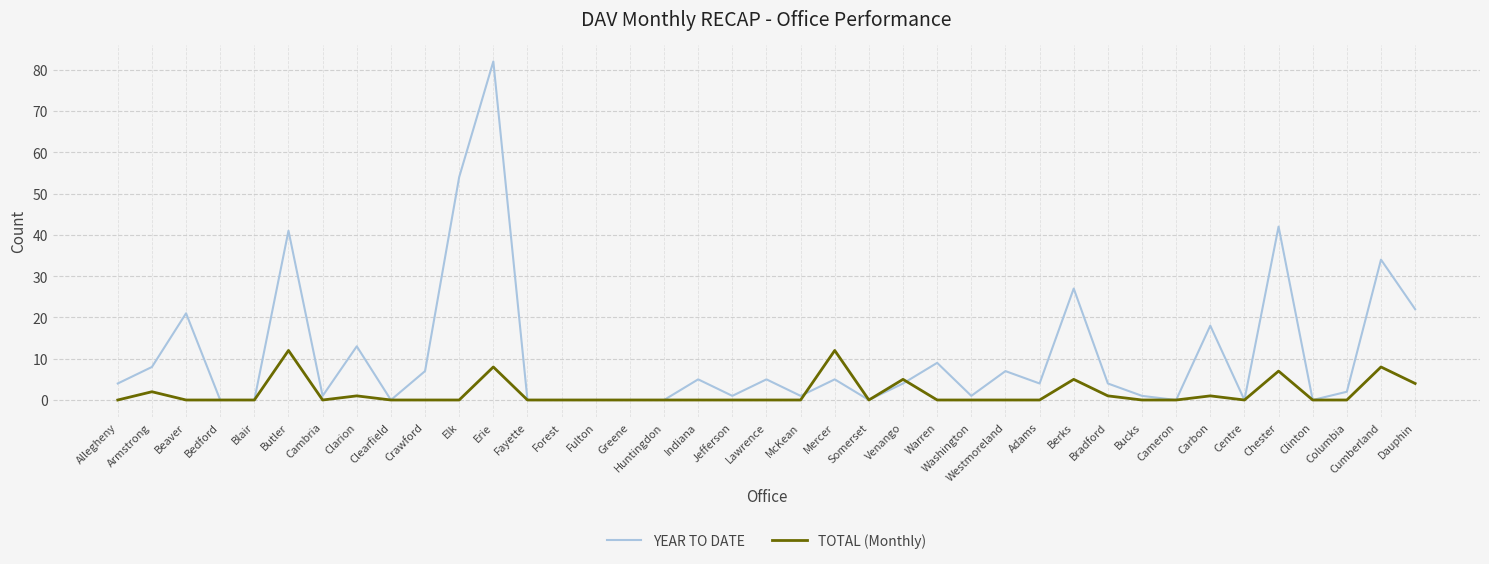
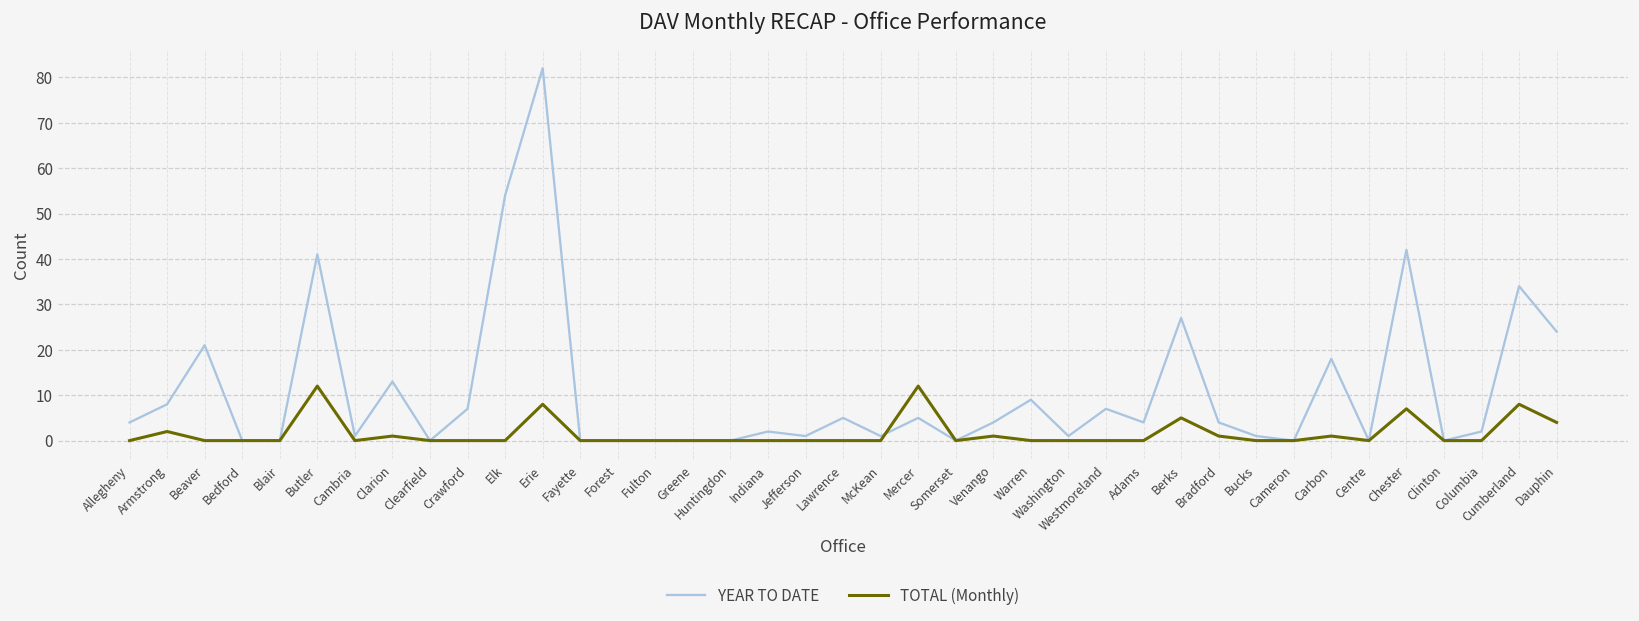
YEAR TO DATE, Indiana: 5 -> 2
TOTAL (Monthly), Venango: 5 -> 1
YEAR TO DATE, Dauphin: 22 -> 24
